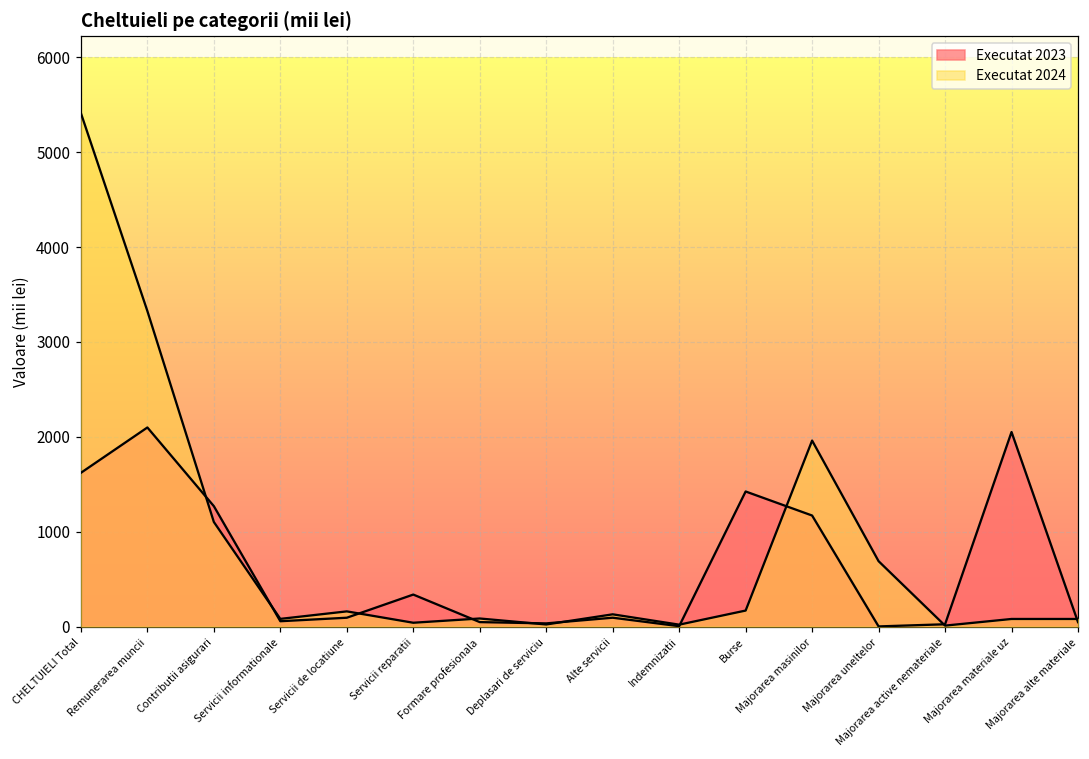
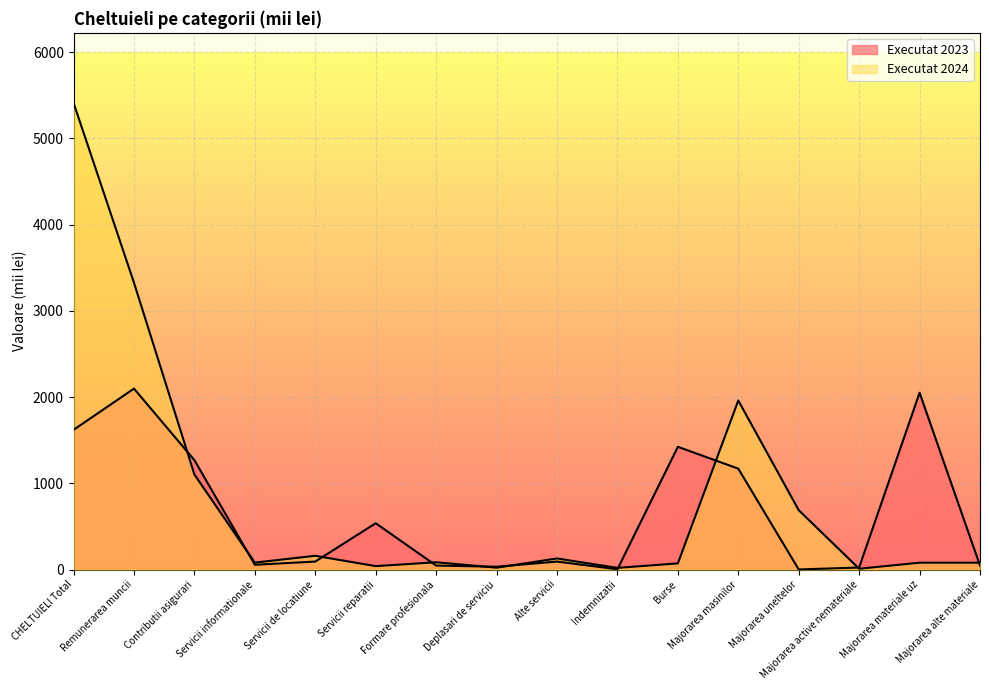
Executat 2023, Servicii reparatii: 300 -> 500
Executat 2024, Burse: 200 -> 100
